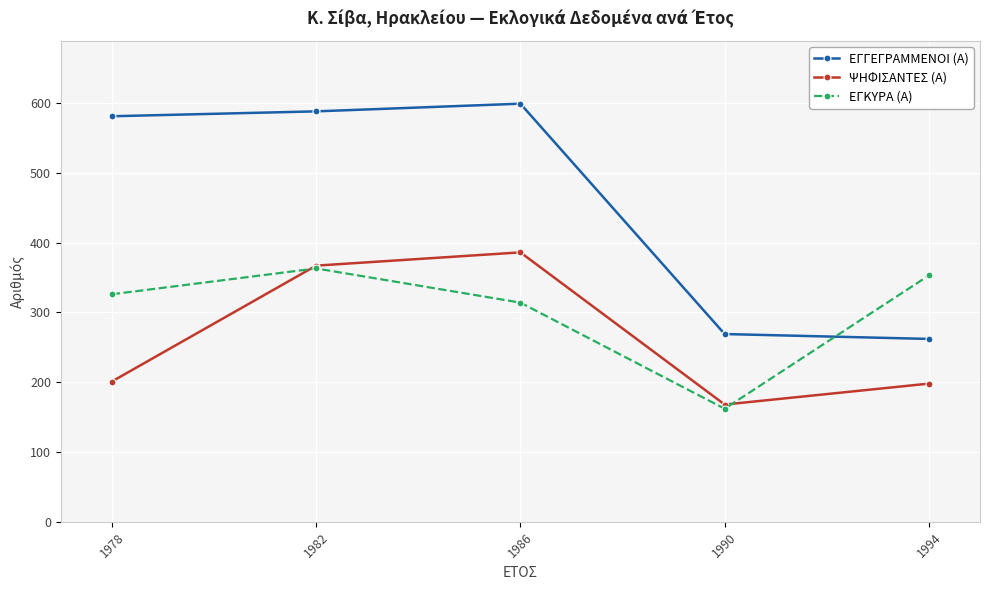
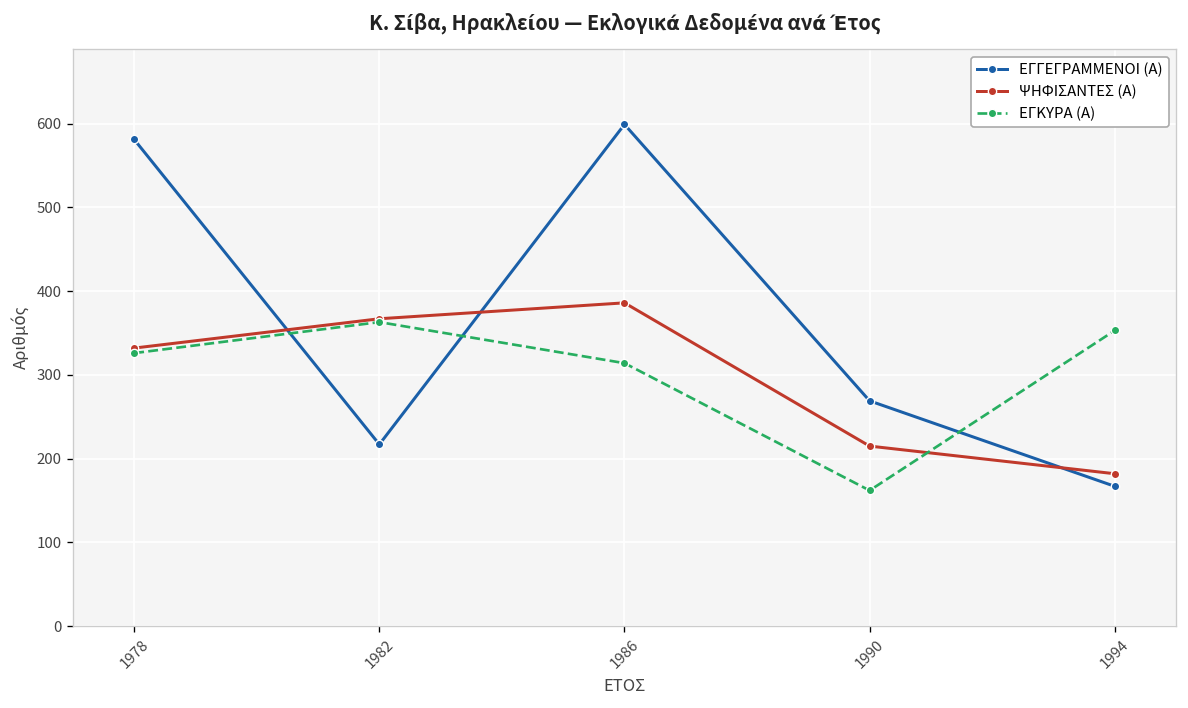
ΨΗΦΙΣΑΝΤΕΣ (Α), 1978: 200 -> 330
ΕΓΓΕΓΡΑΜΜΕΝΟΙ (Α), 1982: 590 -> 220
ΨΗΦΙΣΑΝΤΕΣ (Α), 1990: 170 -> 220
ΕΓΓΕΓΡΑΜΜΕΝΟΙ (Α), 1994: 260 -> 170
ΨΗΦΙΣΑΝΤΕΣ (Α), 1994: 200 -> 180
